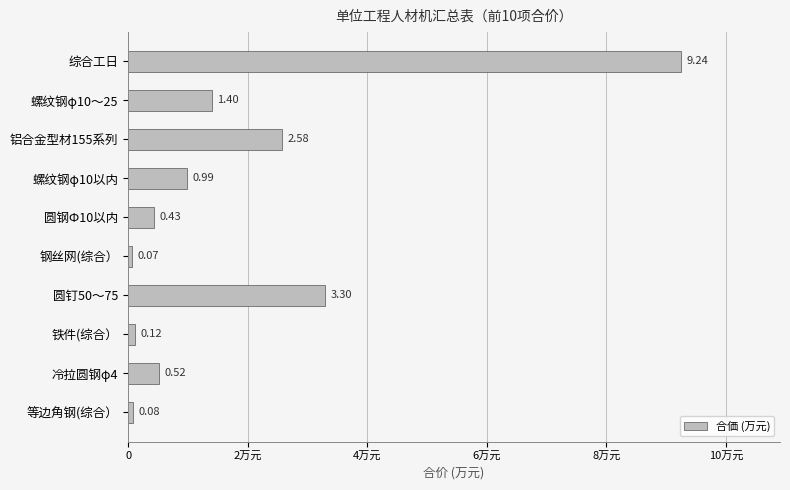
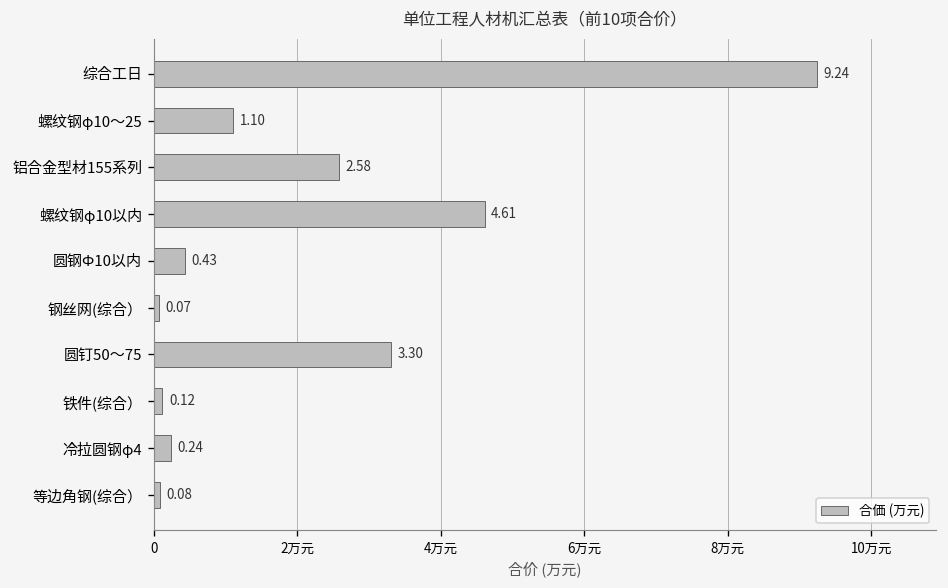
螺纹钢φ10～25: 1.40 -> 1.10
螺纹钢φ10以内: 0.99 -> 4.61
冷拉圆钢φ4: 0.52 -> 0.24
